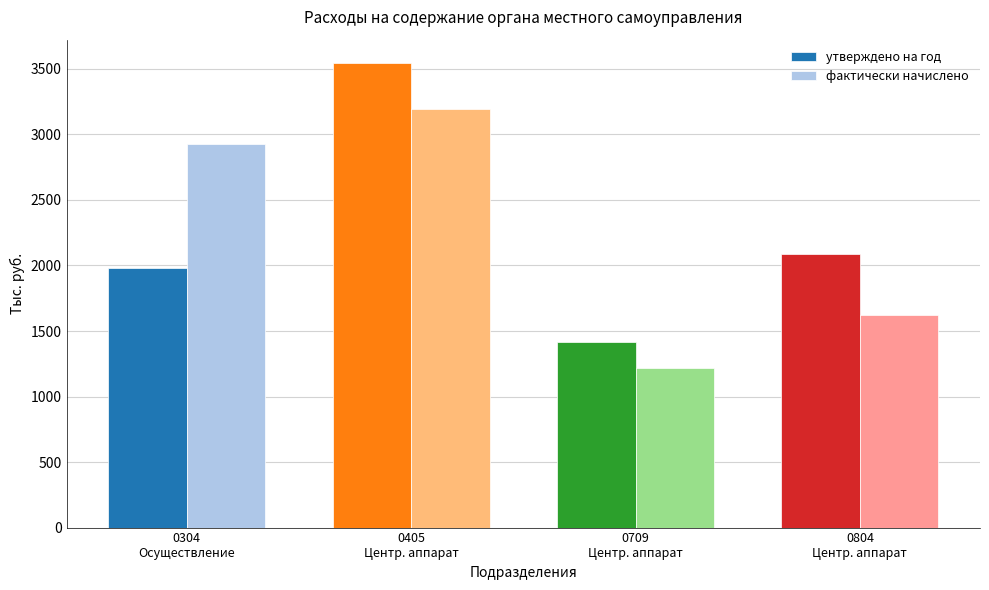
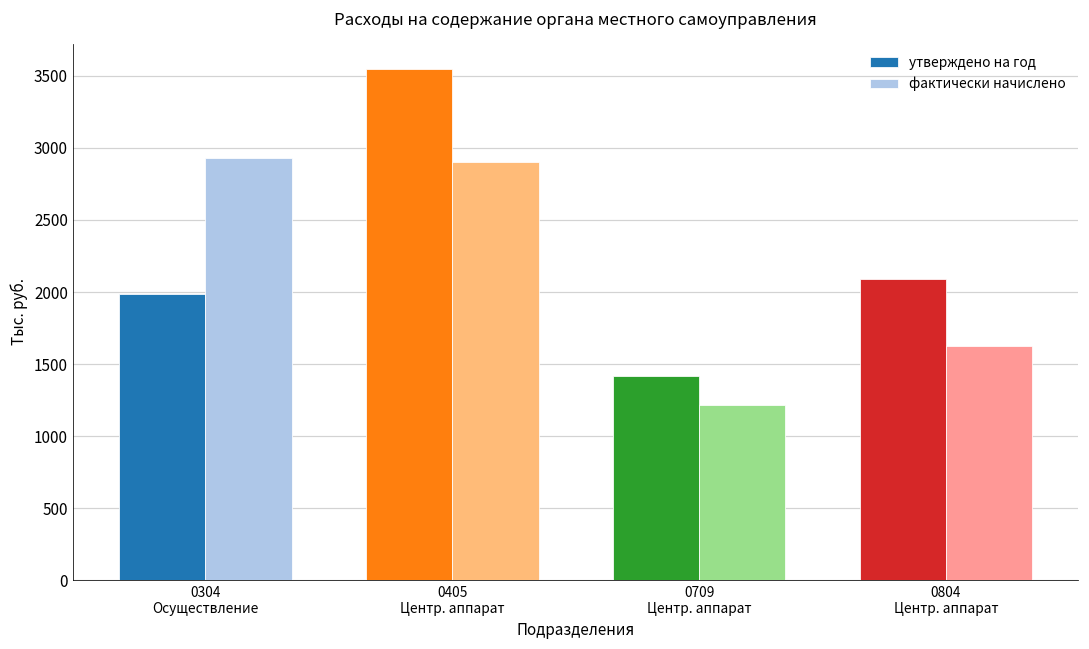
фактически начислено, 0405 Центр. аппарат: 3200 -> 2900
